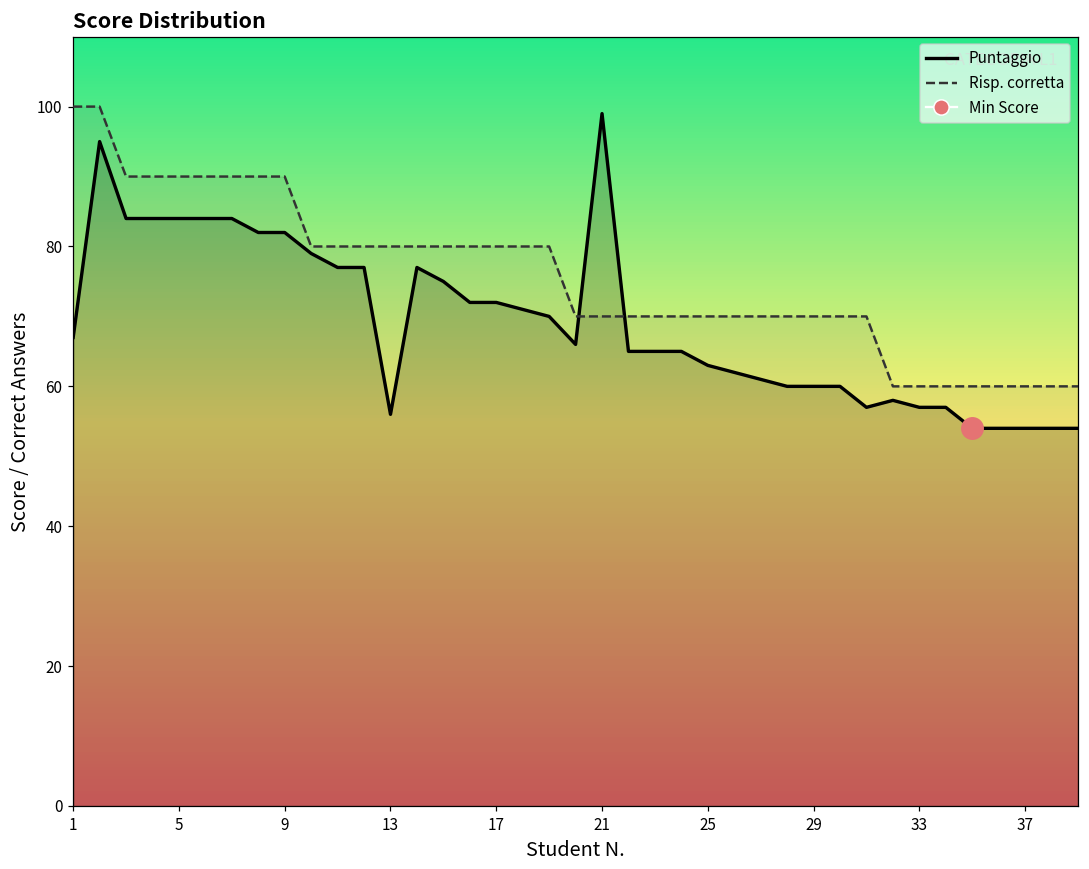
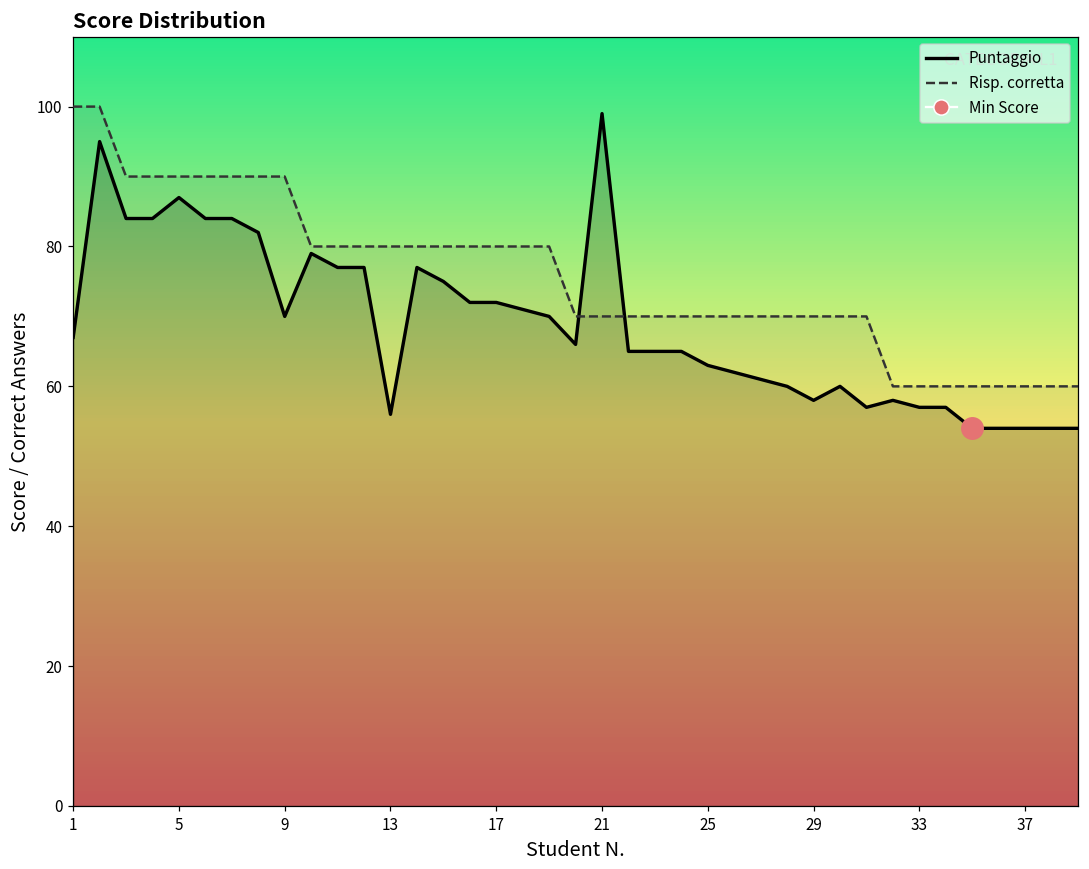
Puntaggio, 5: 84 -> 87
Puntaggio, 9: 82 -> 70
Puntaggio, 29: 60 -> 58
